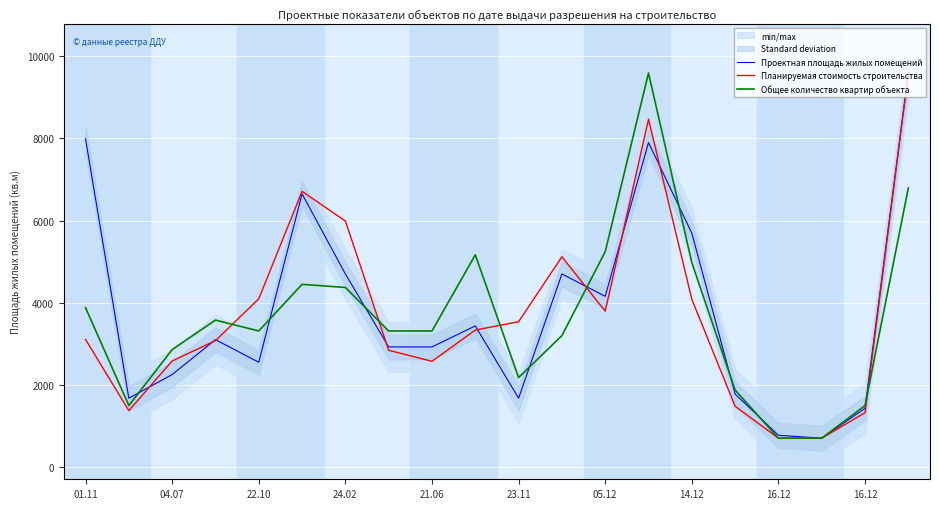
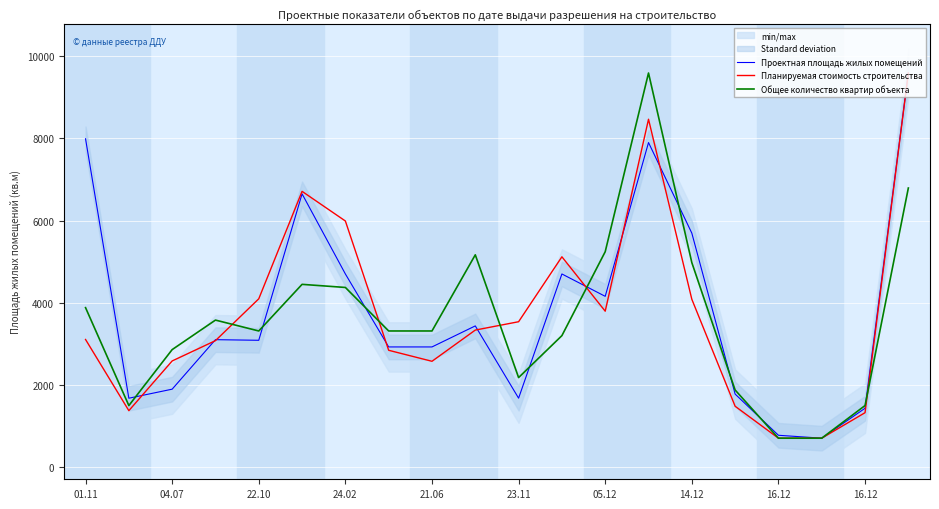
Проектная площадь жилых помещений, 04.07: 2300 -> 1900
Проектная площадь жилых помещений, 22.10: 2600 -> 3100
